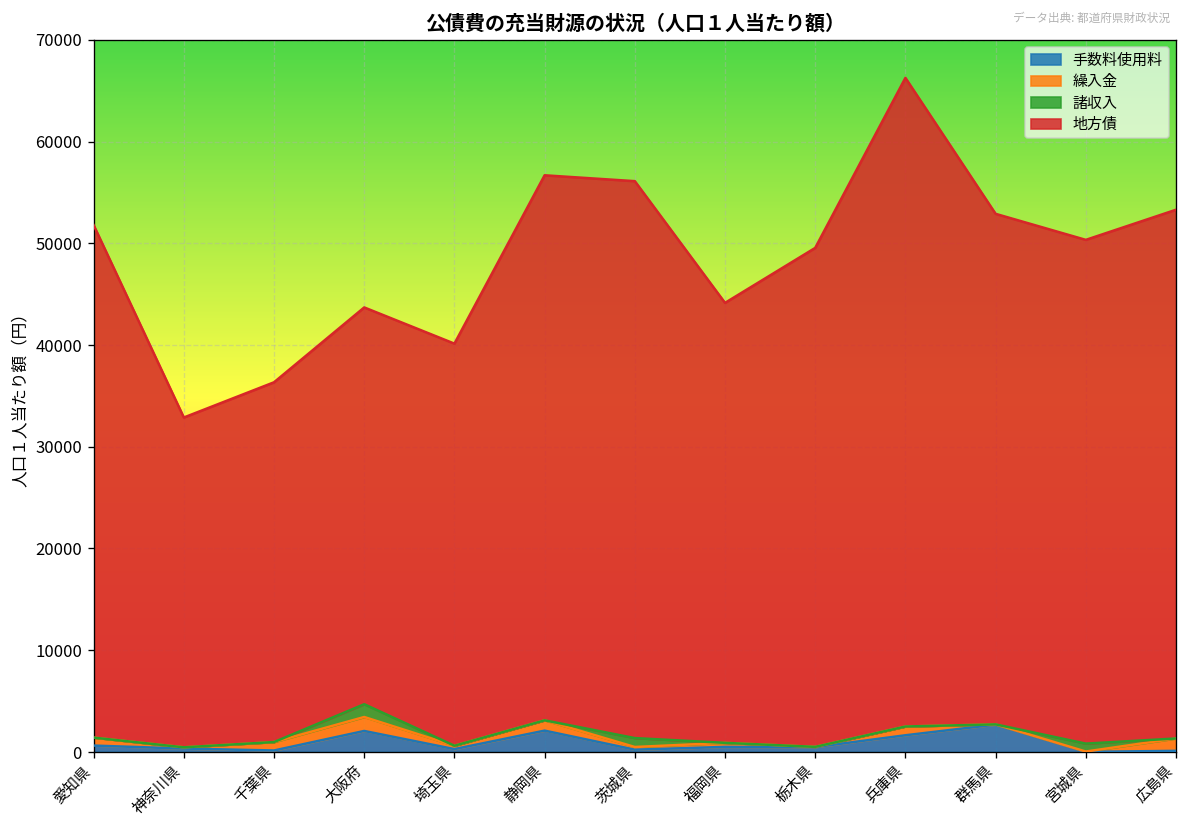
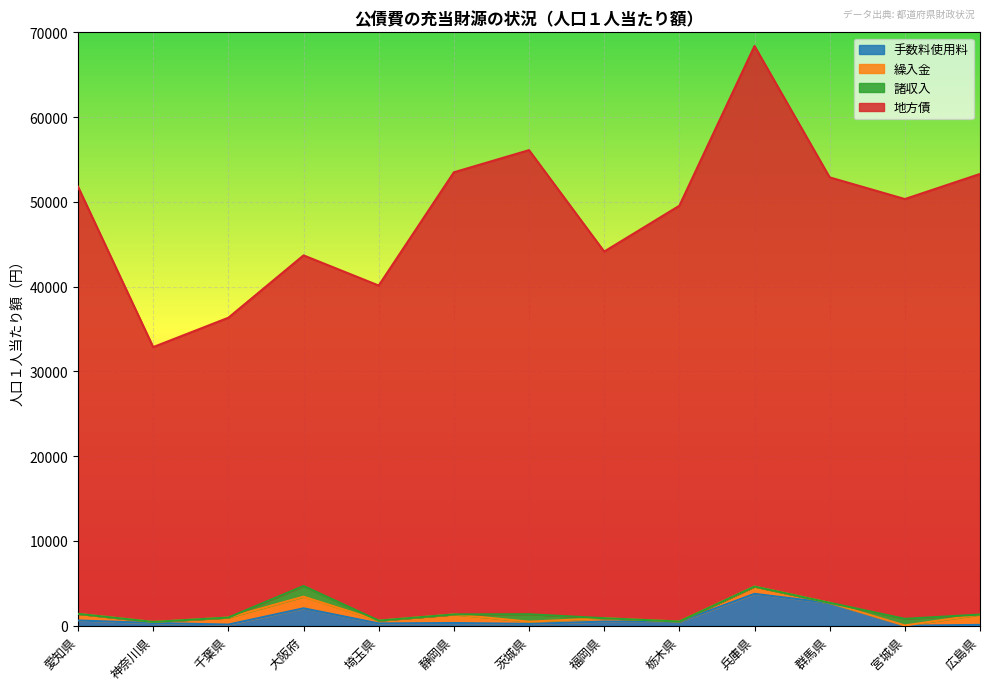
手数料使用料, 静岡県: 2000 -> 0
地方債, 静岡県: 54000 -> 52000
手数料使用料, 兵庫県: 2000 -> 4000
